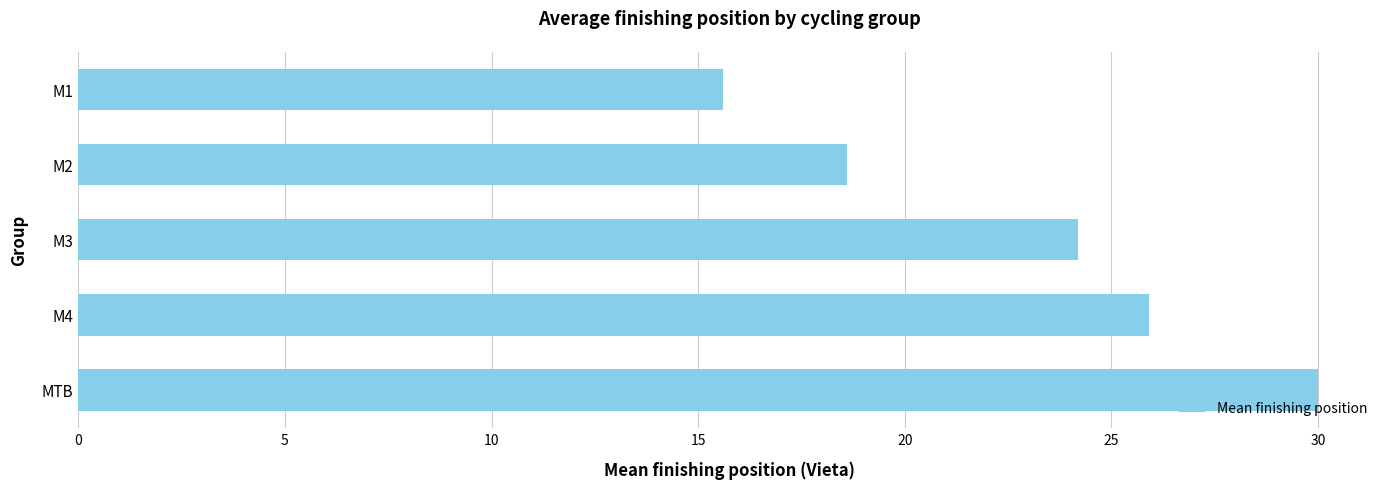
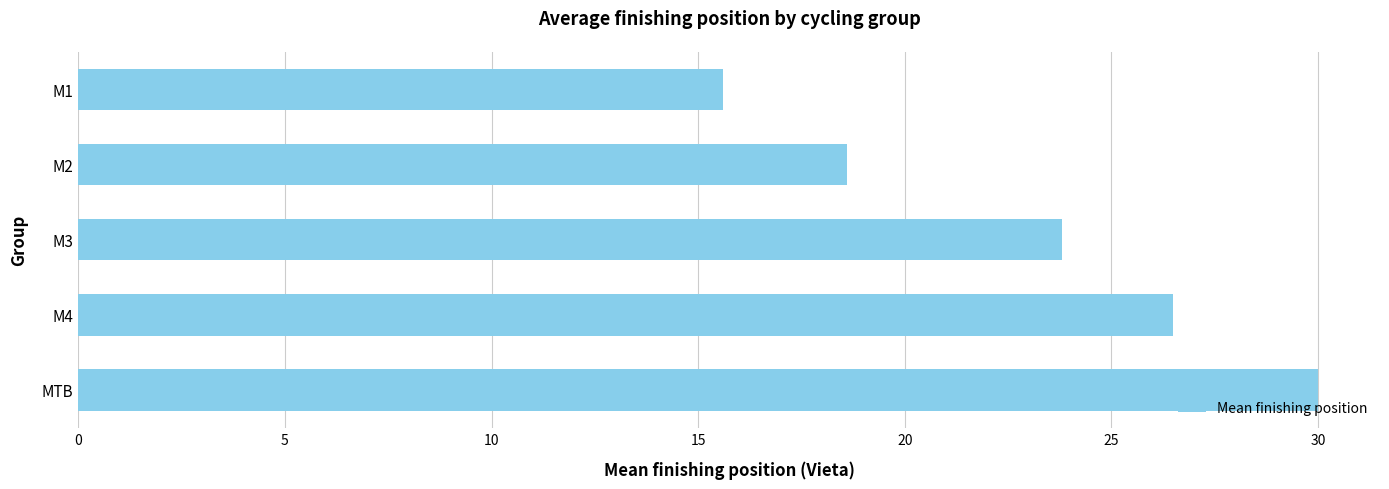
M3: 24.2 -> 23.8
M4: 25.9 -> 26.5
